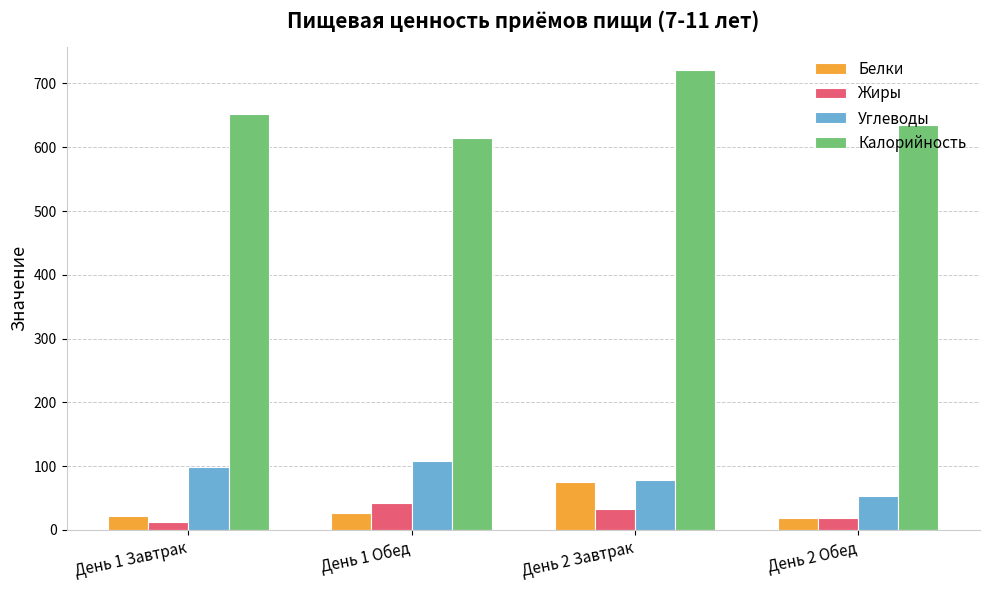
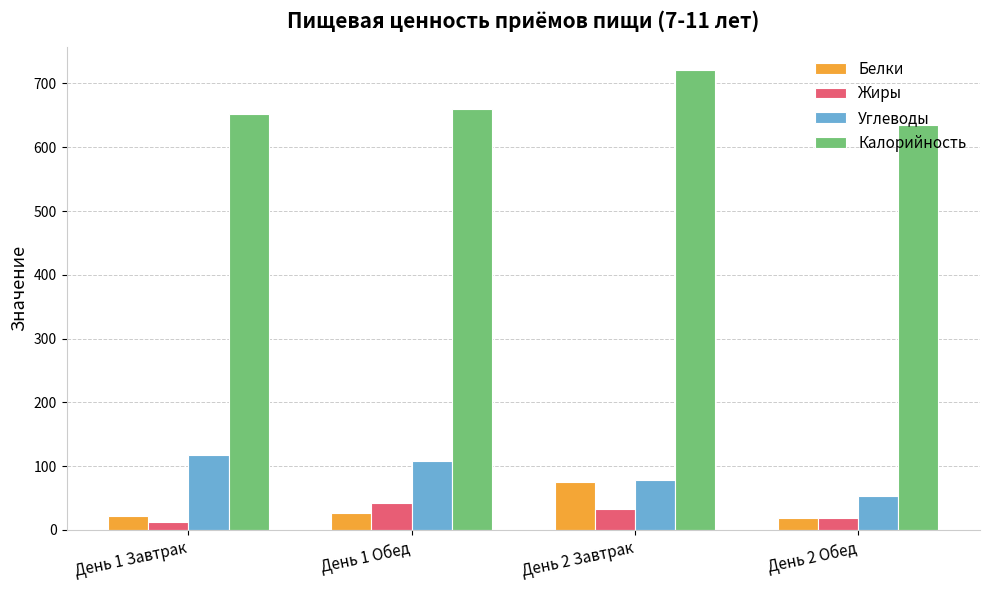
Углеводы, День 1 Завтрак: 100 -> 120
Калорийность, День 1 Обед: 620 -> 660
